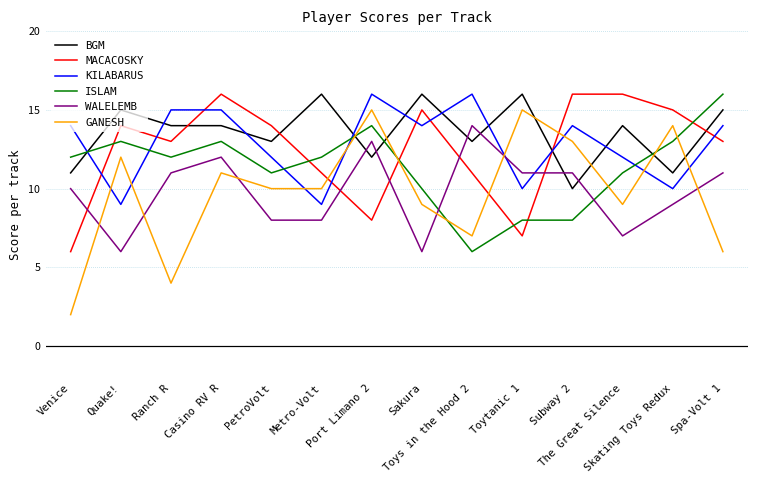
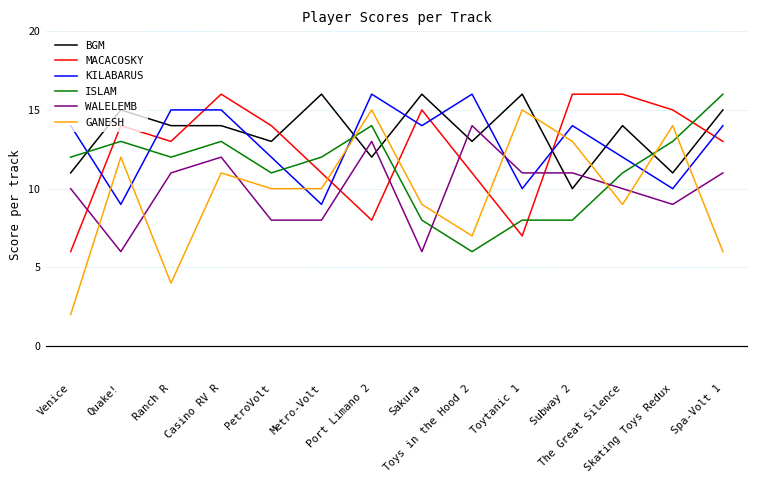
ISLAM, Sakura: 10 -> 8
WALELEMB, The Great Silence: 7 -> 10
